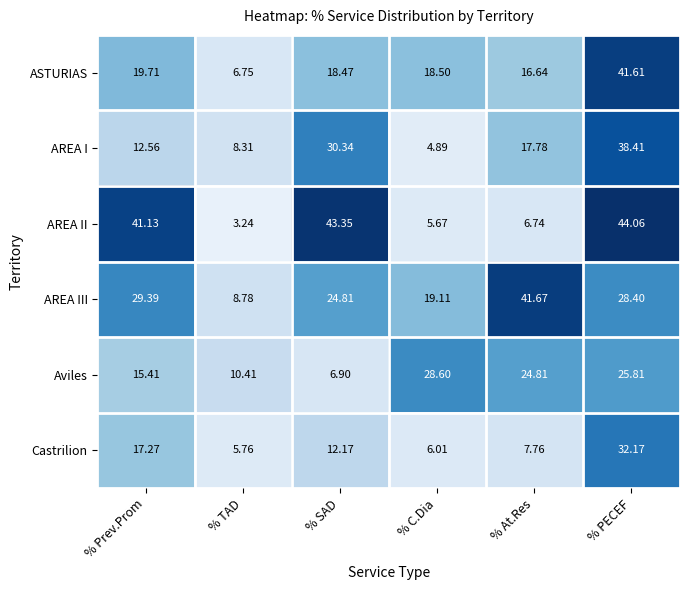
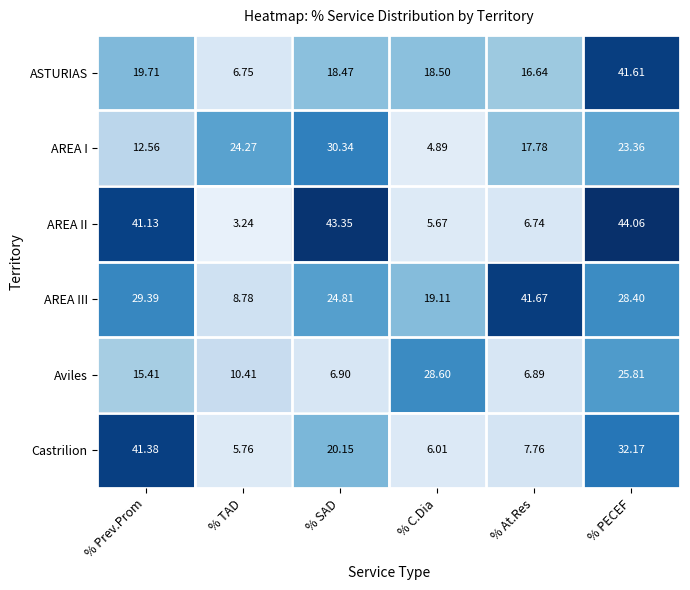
AREA I, % TAD: 8.31 -> 24.27
AREA I, % PECEF: 38.41 -> 23.36
Aviles, % At.Res: 24.81 -> 6.89
Castrilion, % Prev.Prom: 17.27 -> 41.38
Castrilion, % SAD: 12.17 -> 20.15
